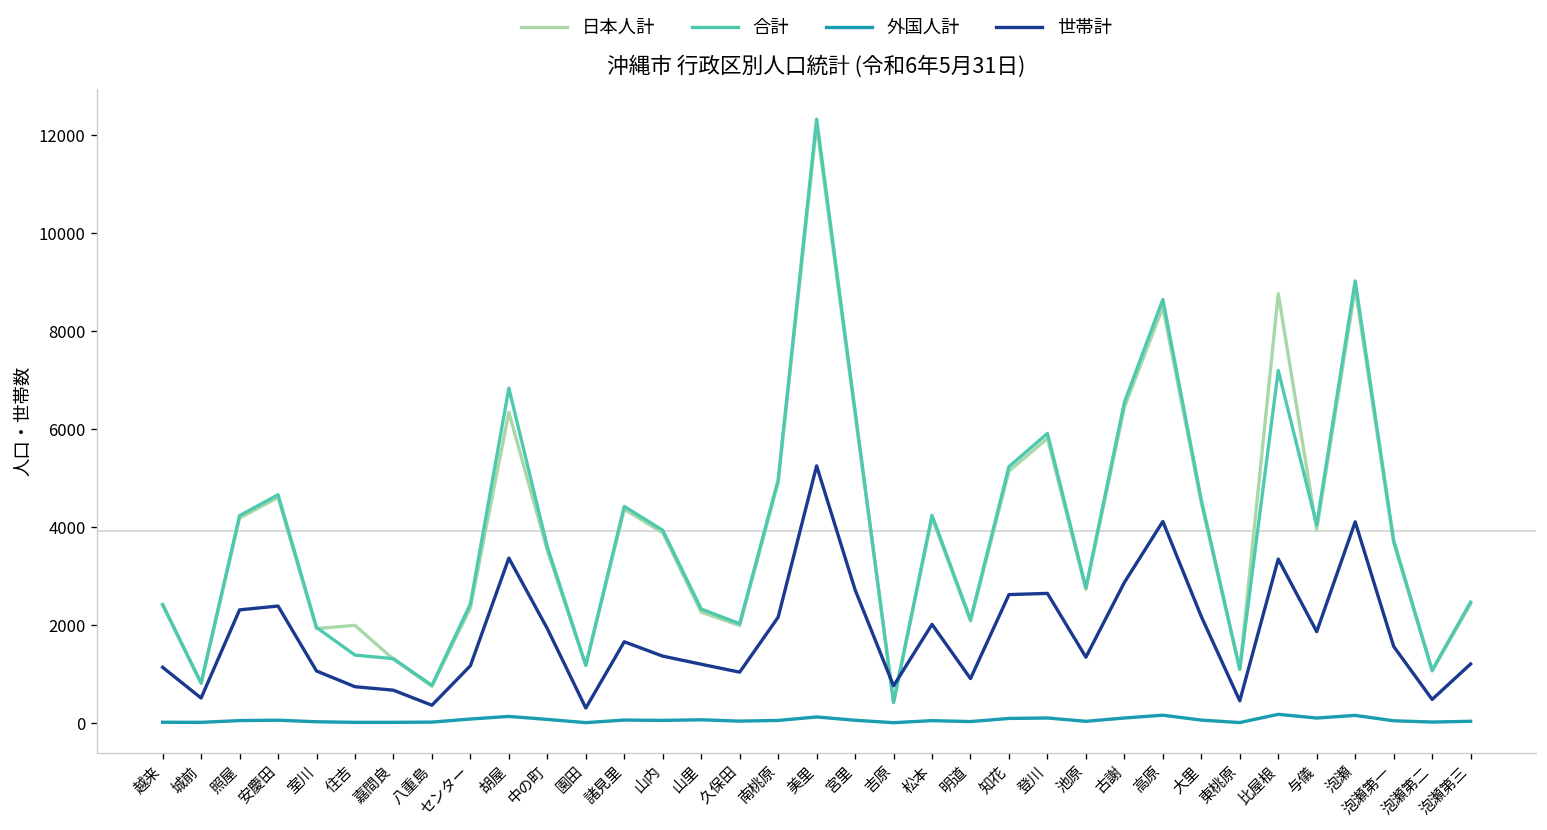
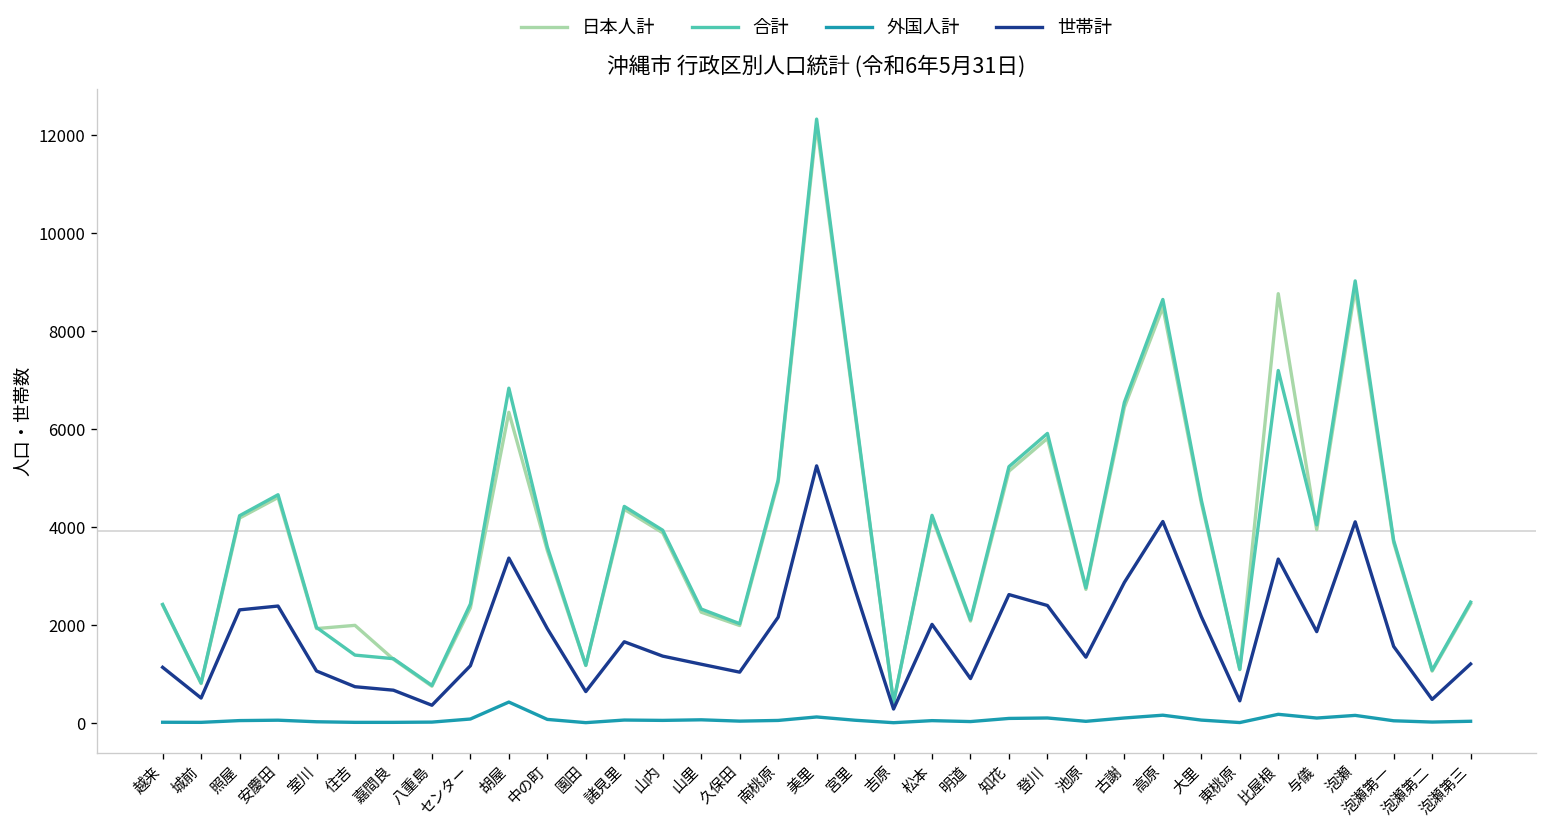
外国人計, 胡屋: 100 -> 400
世帯計, 園田: 300 -> 600
世帯計, 吉原: 800 -> 300
世帯計, 登川: 2600 -> 2400
